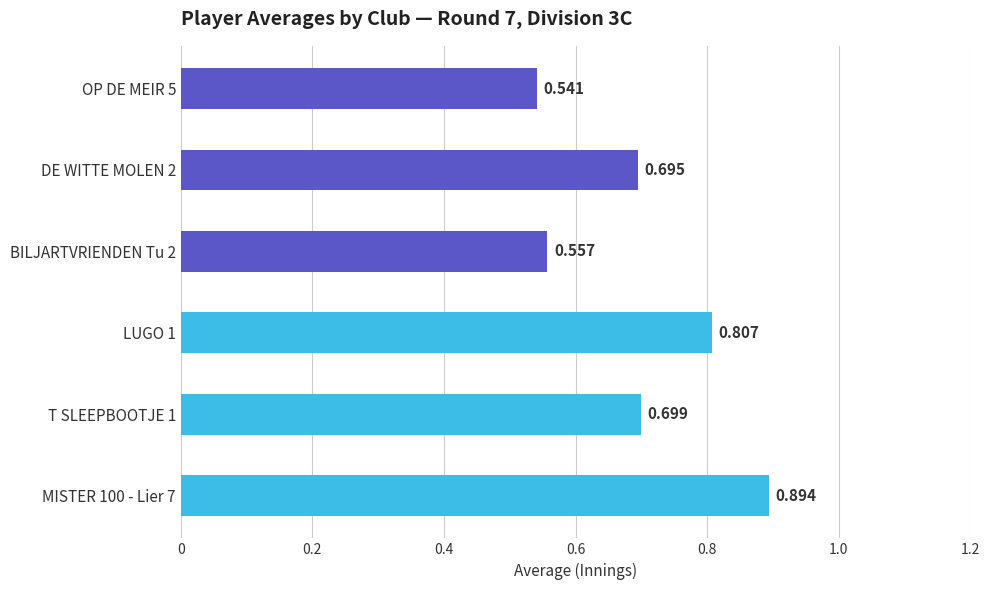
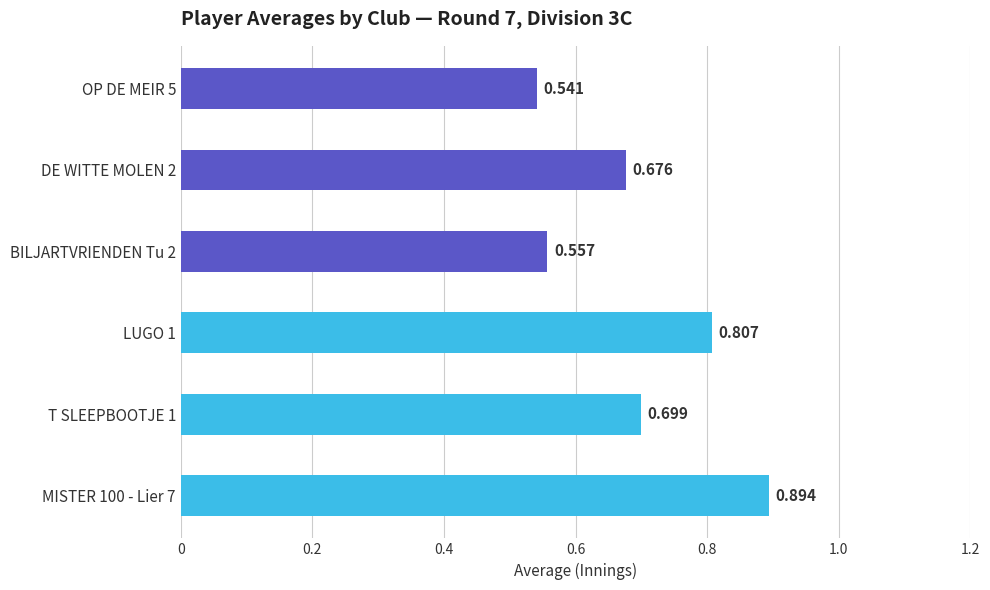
DE WITTE MOLEN 2: 0.695 -> 0.676
